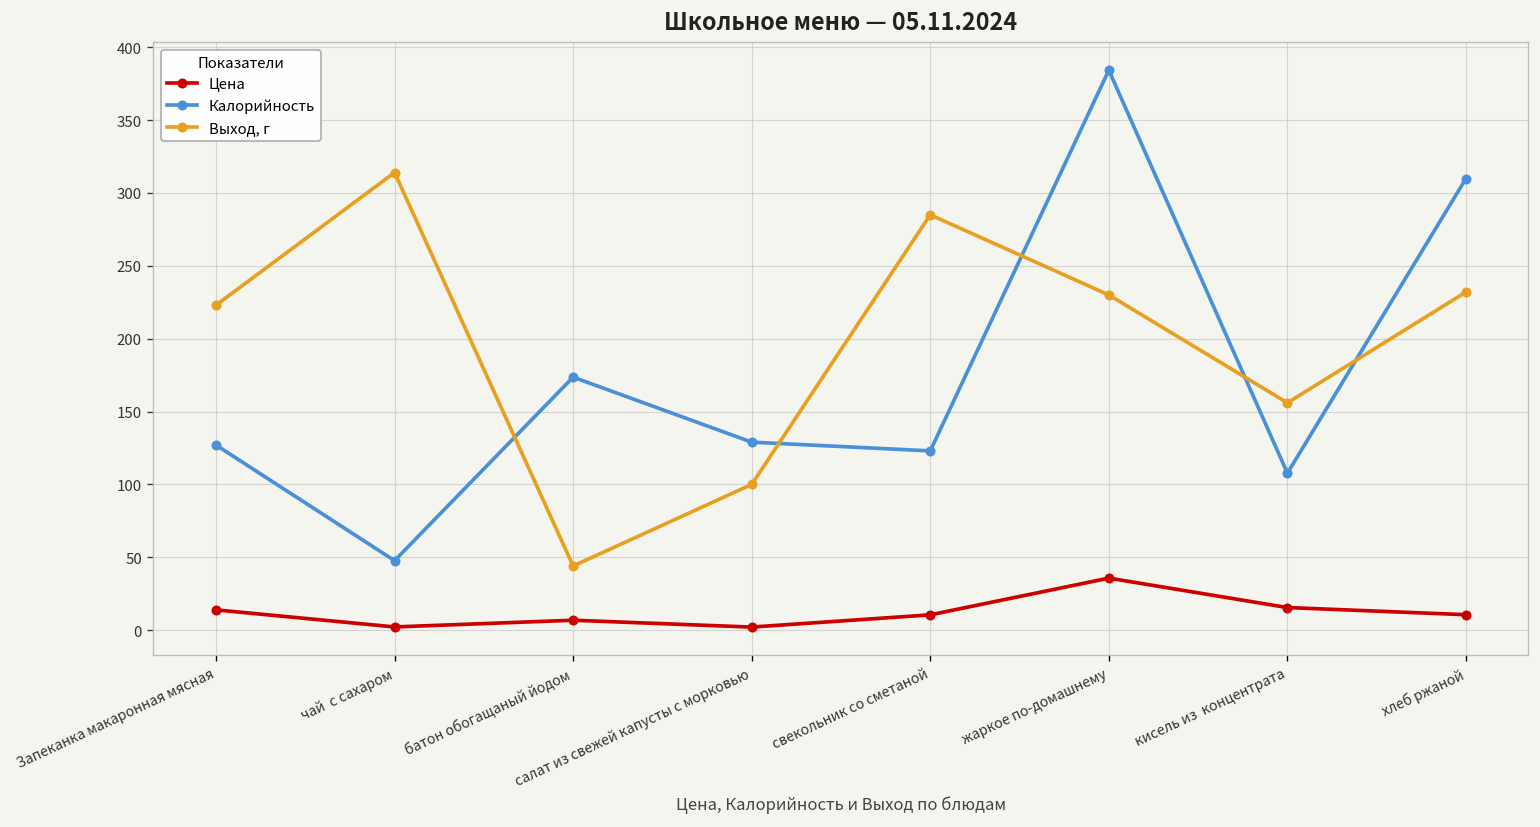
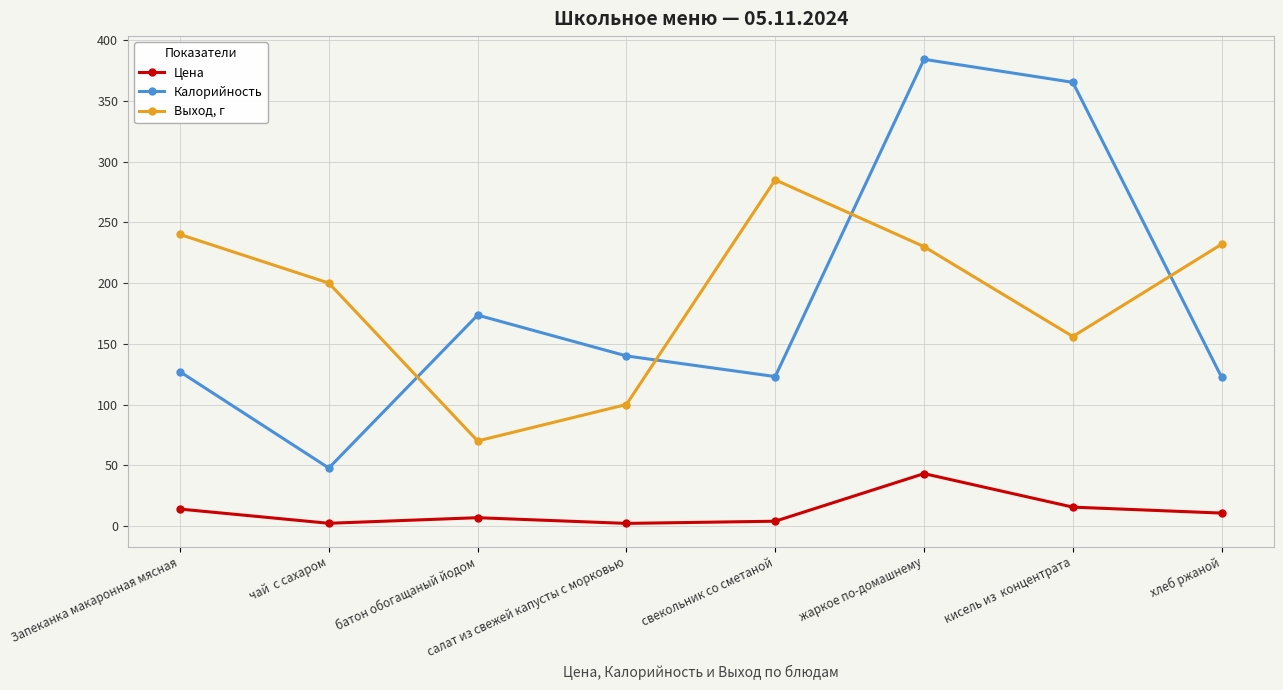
Выход, г, Запеканка макаронная мясная: 223 -> 240
Выход, г, чай с сахаром: 314 -> 200
Выход, г, батон обогащаный йодом: 44 -> 70
Калорийность, салат из свежей капусты с морковью: 129 -> 140
Цена, свекольник со сметаной: 11 -> 4
Цена, жаркое по-домашнему: 36 -> 43
Калорийность, кисель из концентрата: 108 -> 365
Калорийность, хлеб ржаной: 310 -> 122
